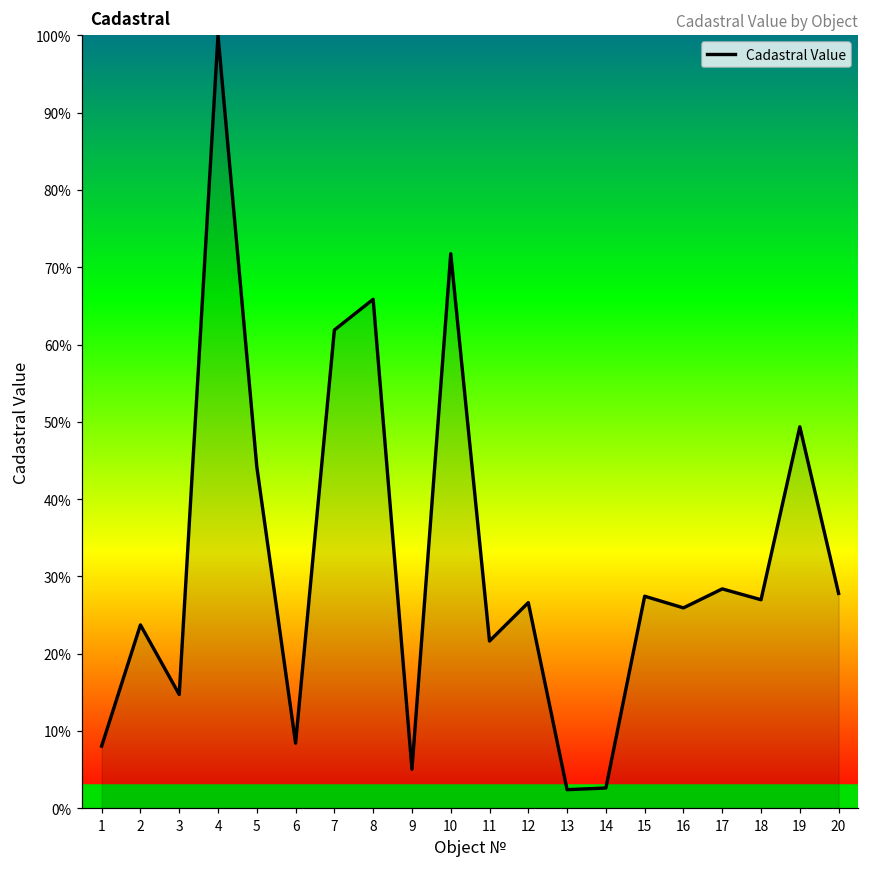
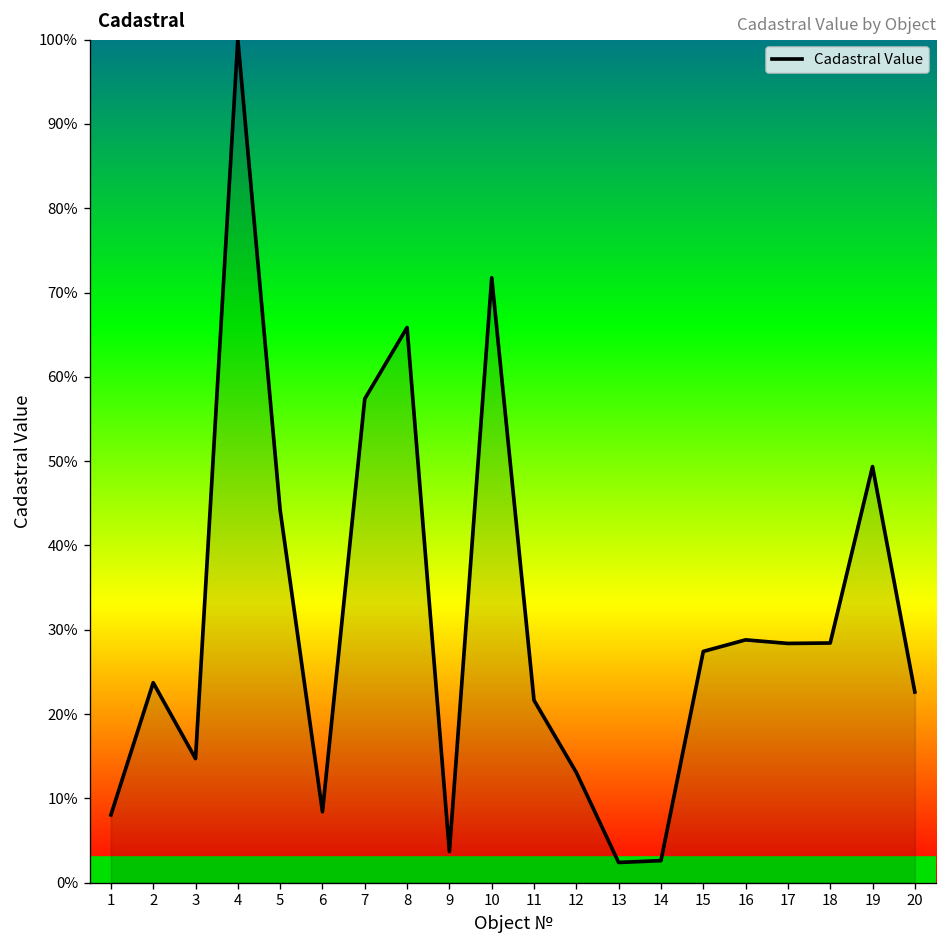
7: 62% -> 57%
9: 5% -> 4%
12: 27% -> 13%
16: 26% -> 29%
18: 27% -> 28%
20: 28% -> 23%
